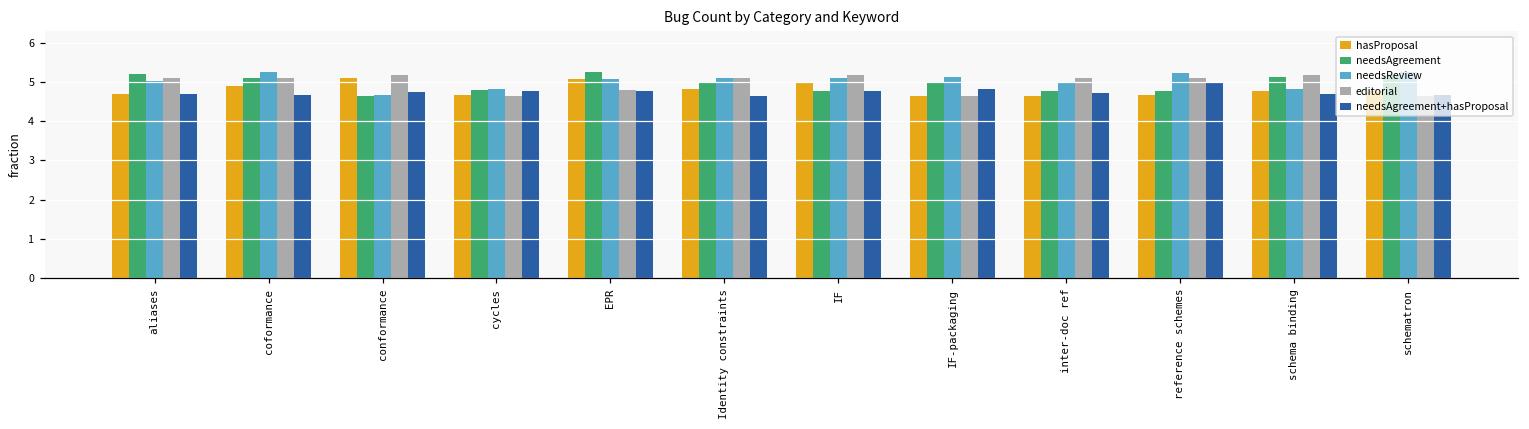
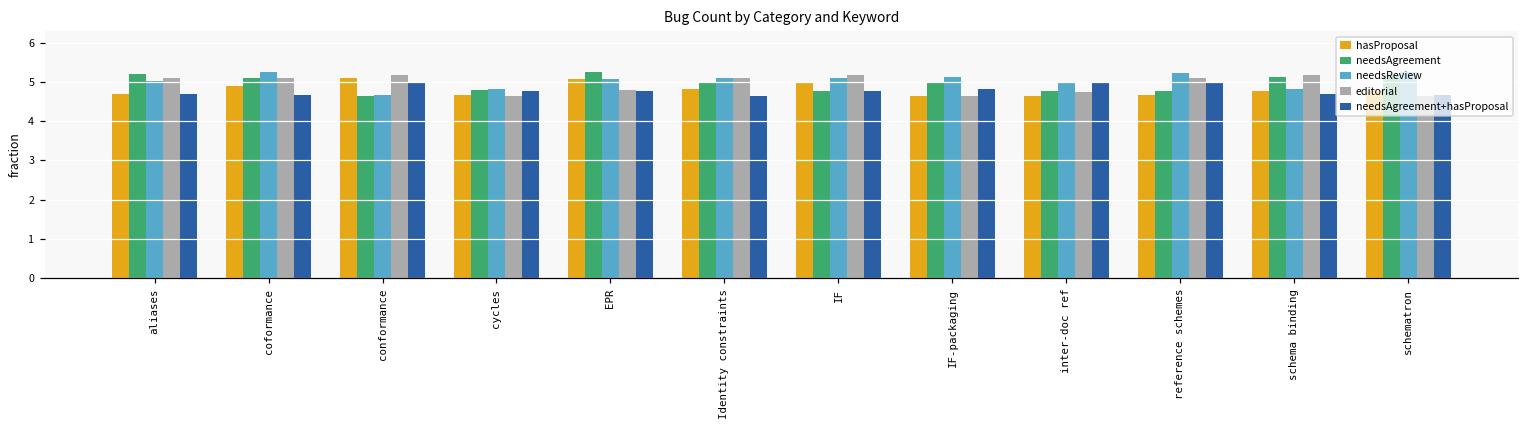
needsAgreement+hasProposal, conformance: 4.7 -> 5.0
editorial, inter-doc ref: 5.1 -> 4.7
needsAgreement+hasProposal, inter-doc ref: 4.7 -> 5.0
